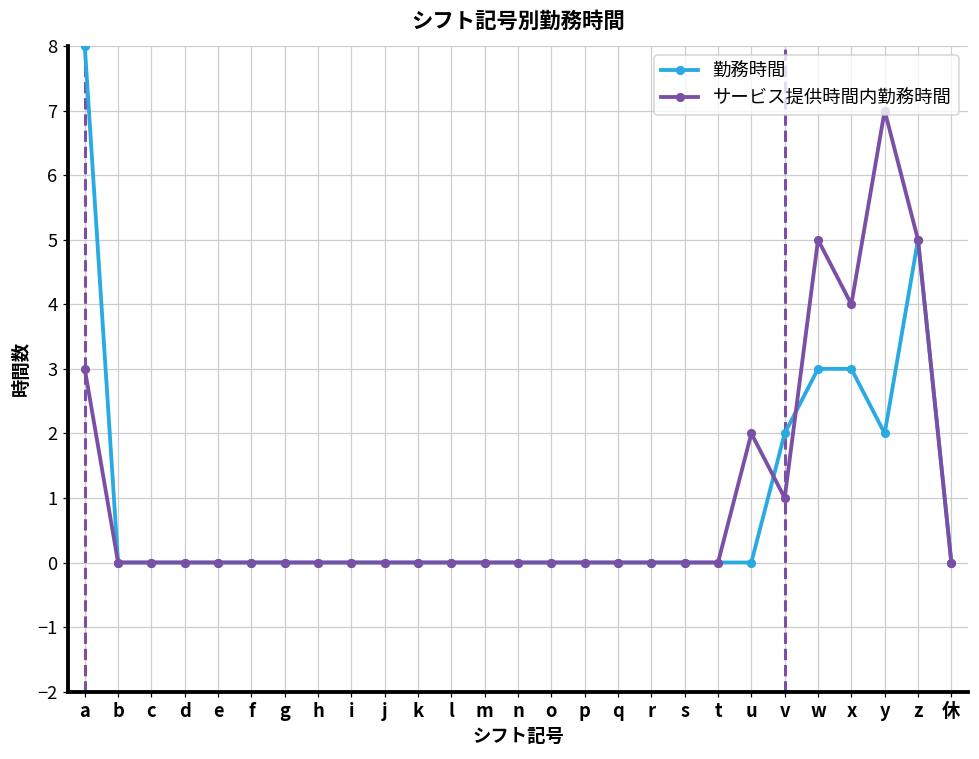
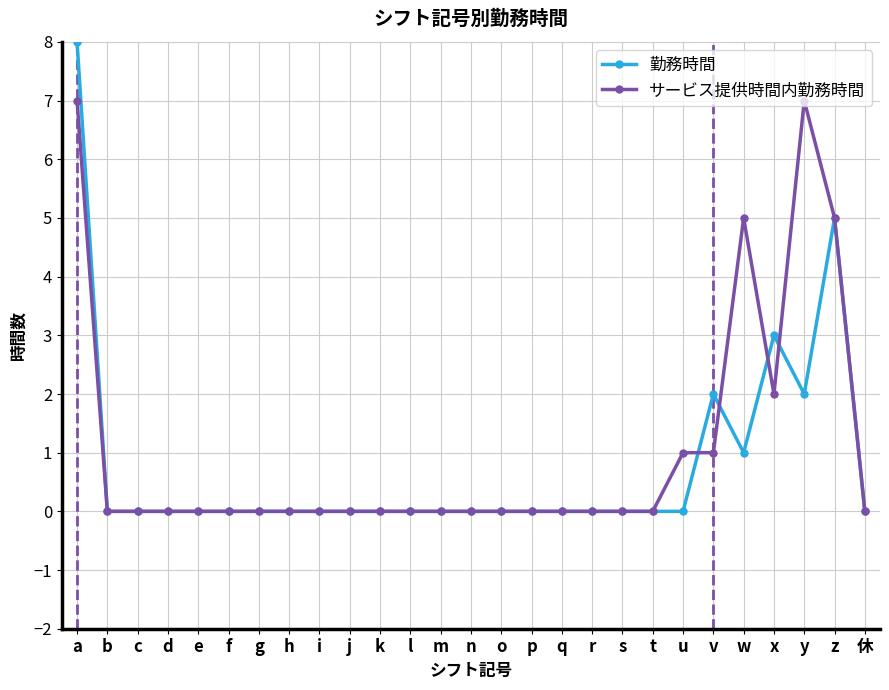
サービス提供時間内勤務時間, a: 3 -> 7
サービス提供時間内勤務時間, u: 2 -> 1
勤務時間, w: 3 -> 1
サービス提供時間内勤務時間, x: 4 -> 2
